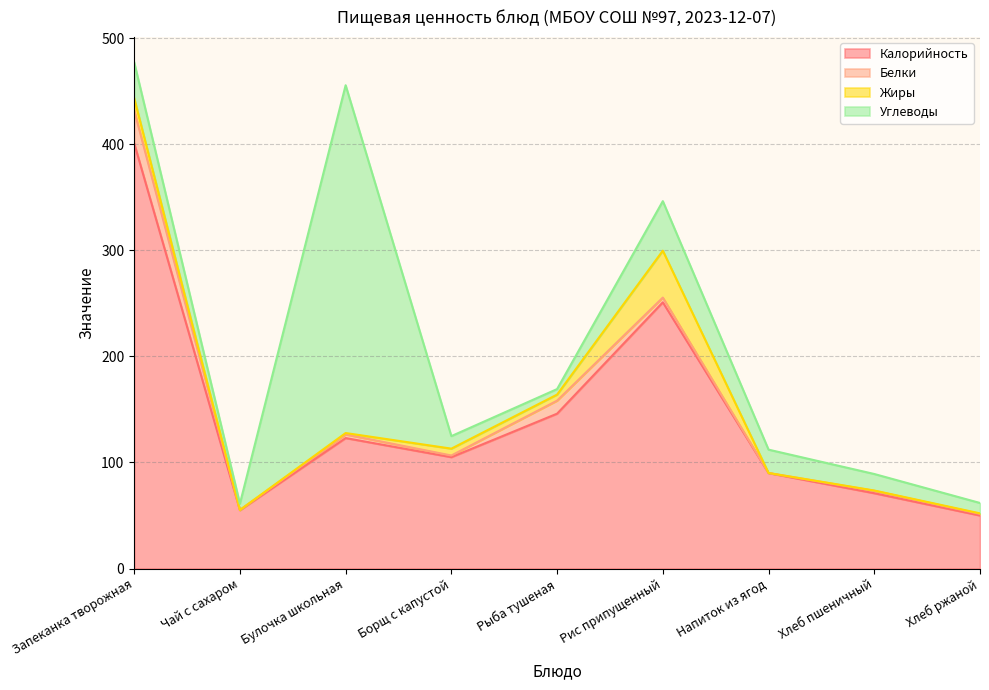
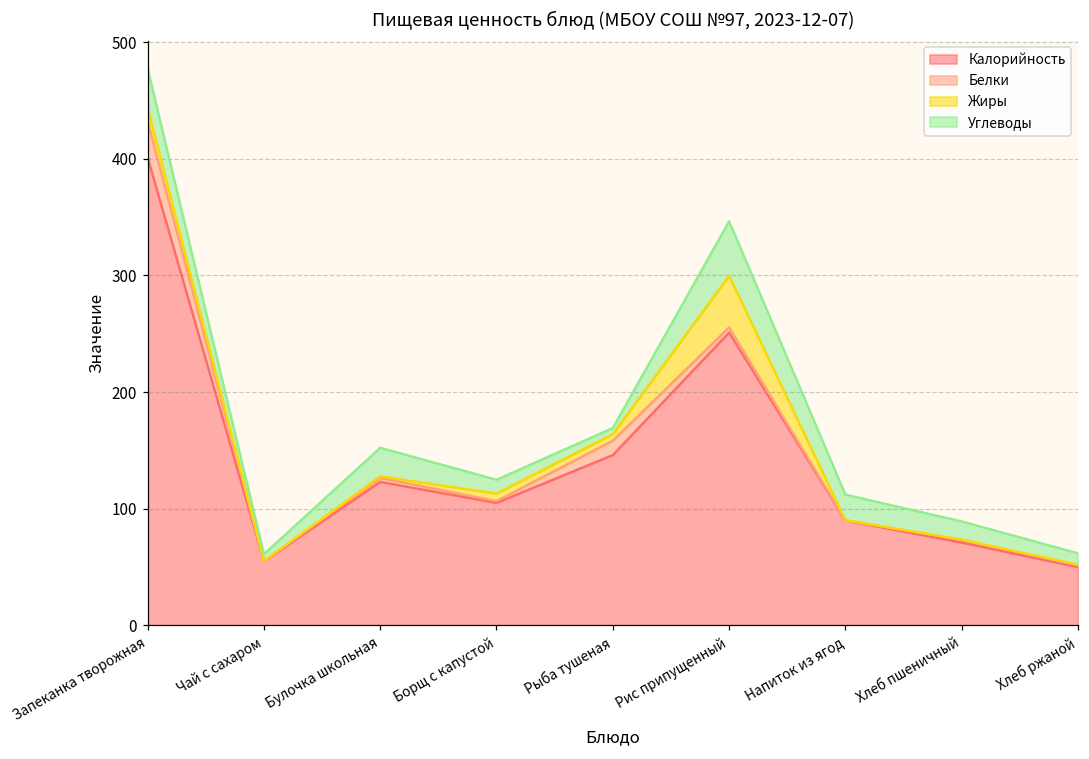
Углеводы, Булочка школьная: 328 -> 25
